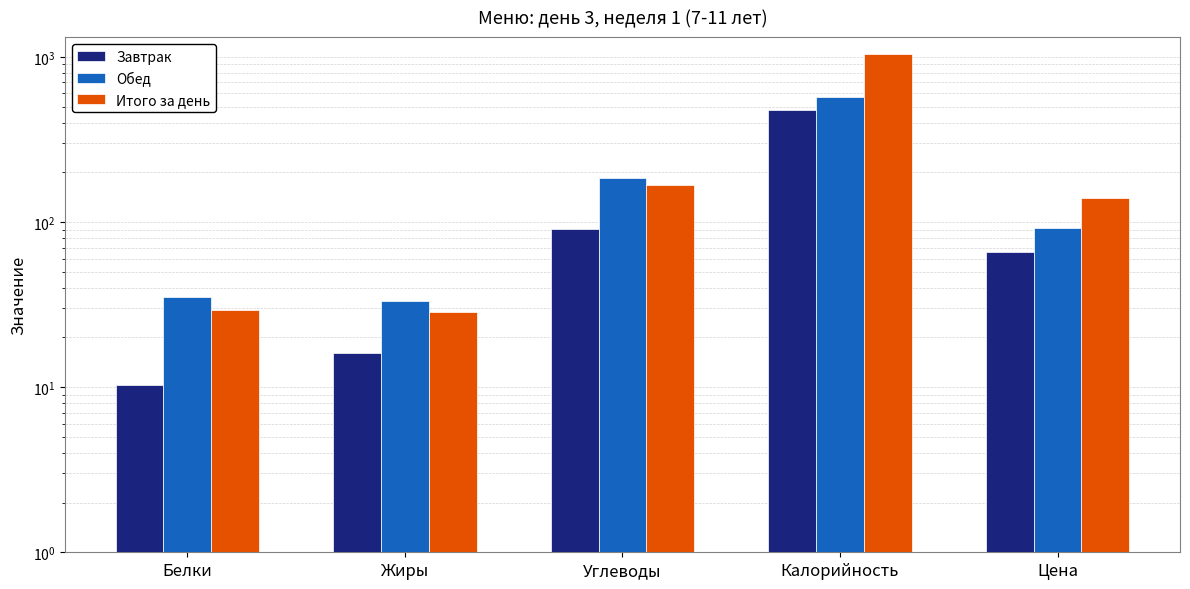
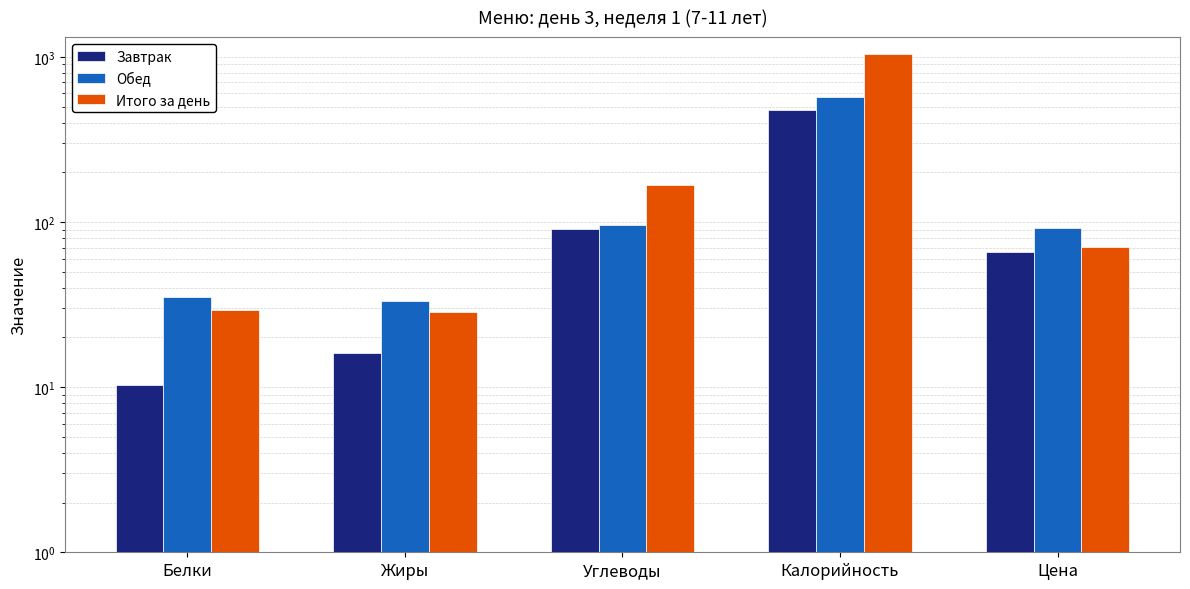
Обед, Углеводы: 180 -> 100
Итого за день, Цена: 140 -> 71
